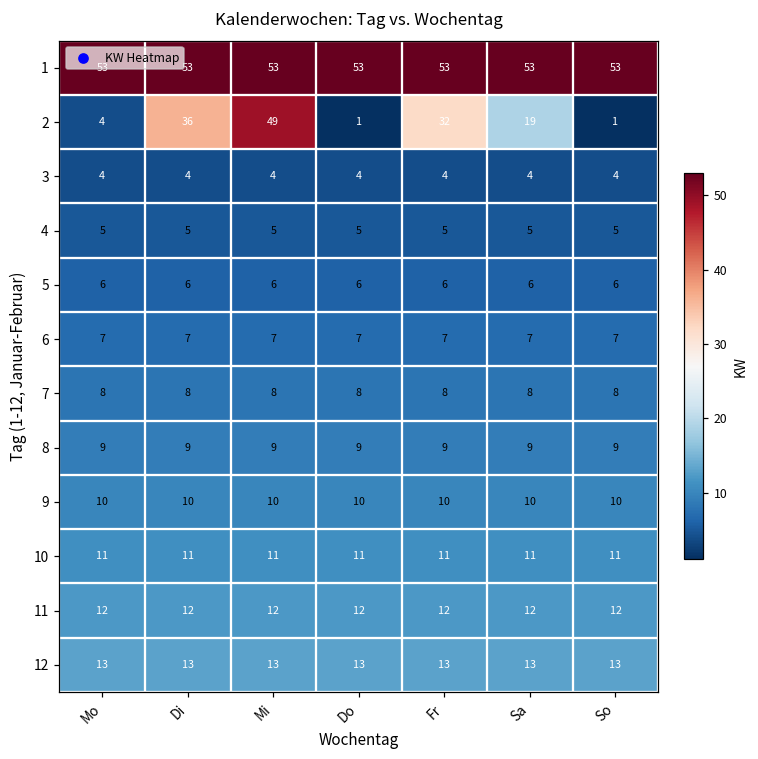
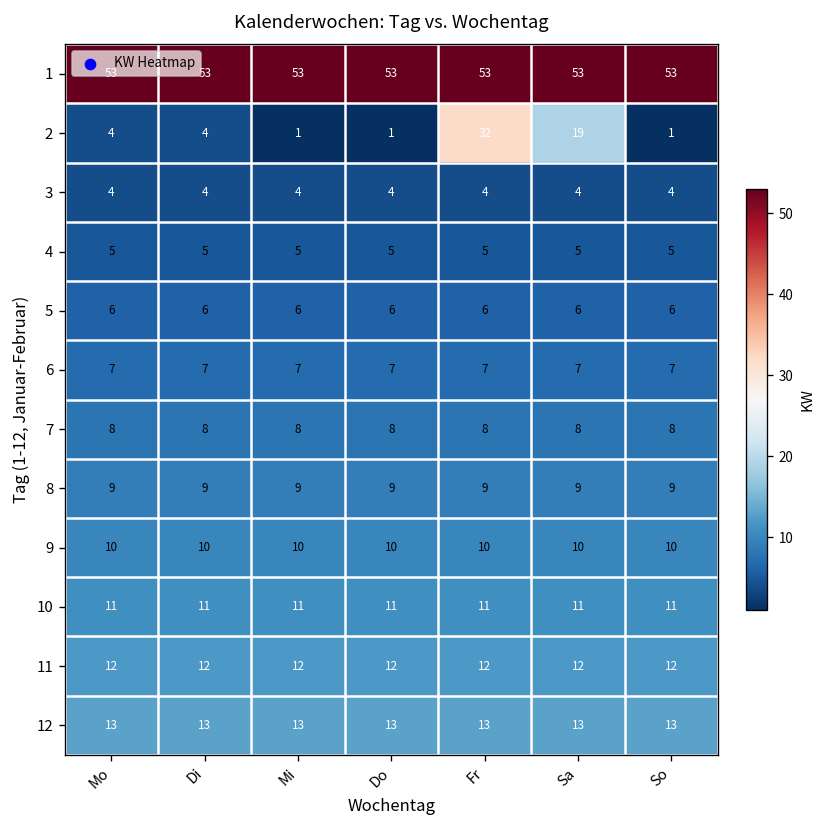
2, Di: 36 -> 4
2, Mi: 49 -> 1
